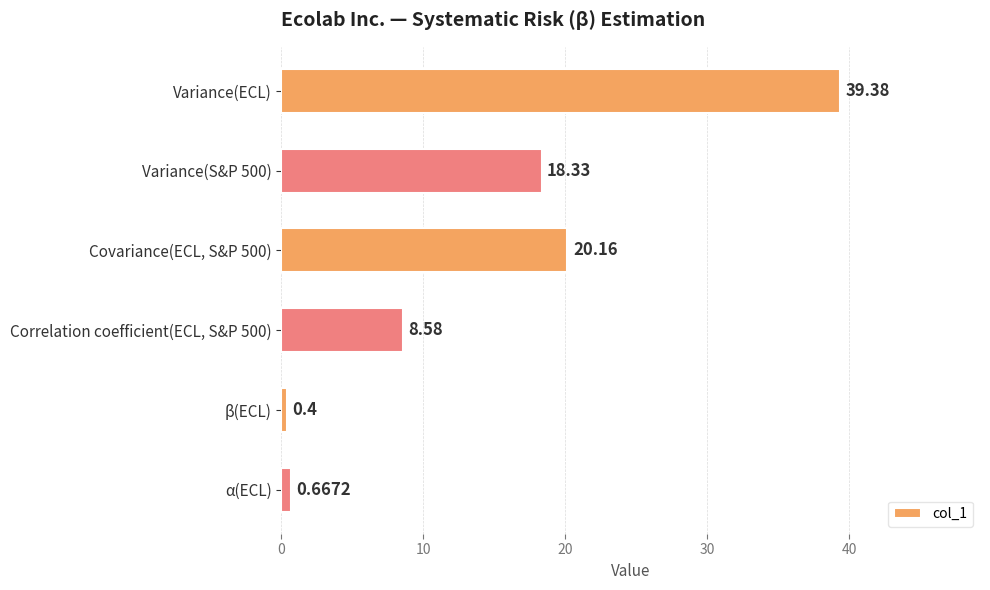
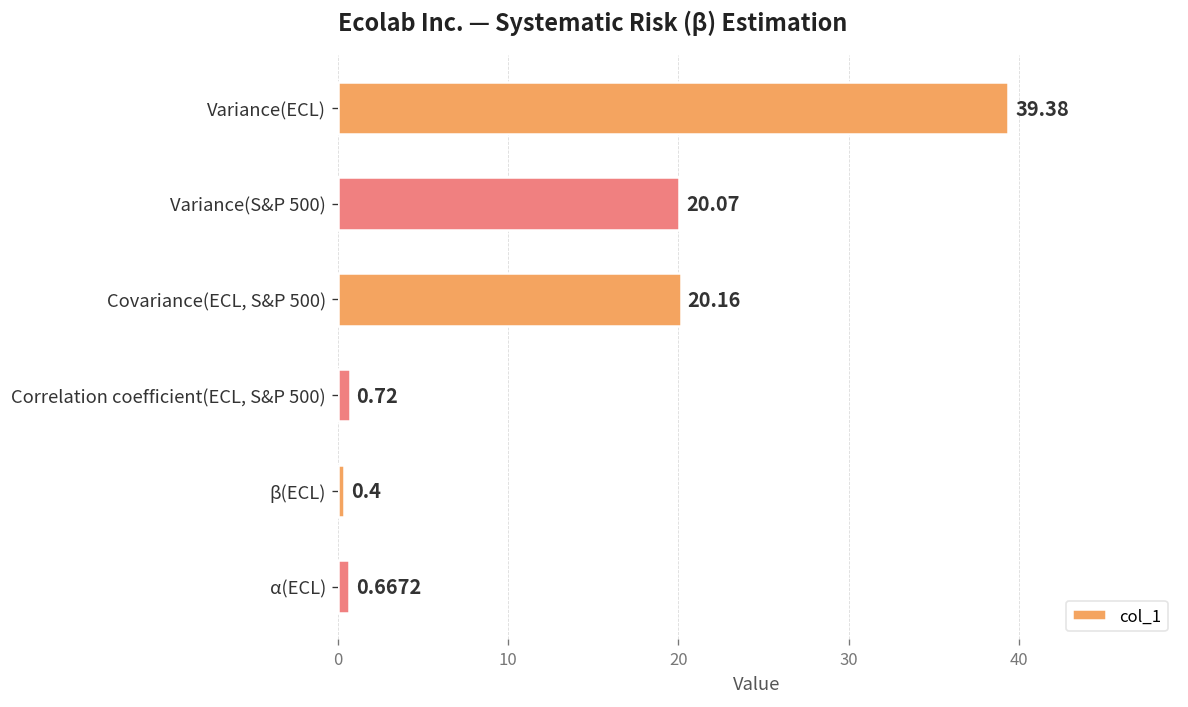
Variance(S&P 500): 18.33 -> 20.07
Correlation coefficient(ECL, S&P 500): 8.58 -> 0.72
